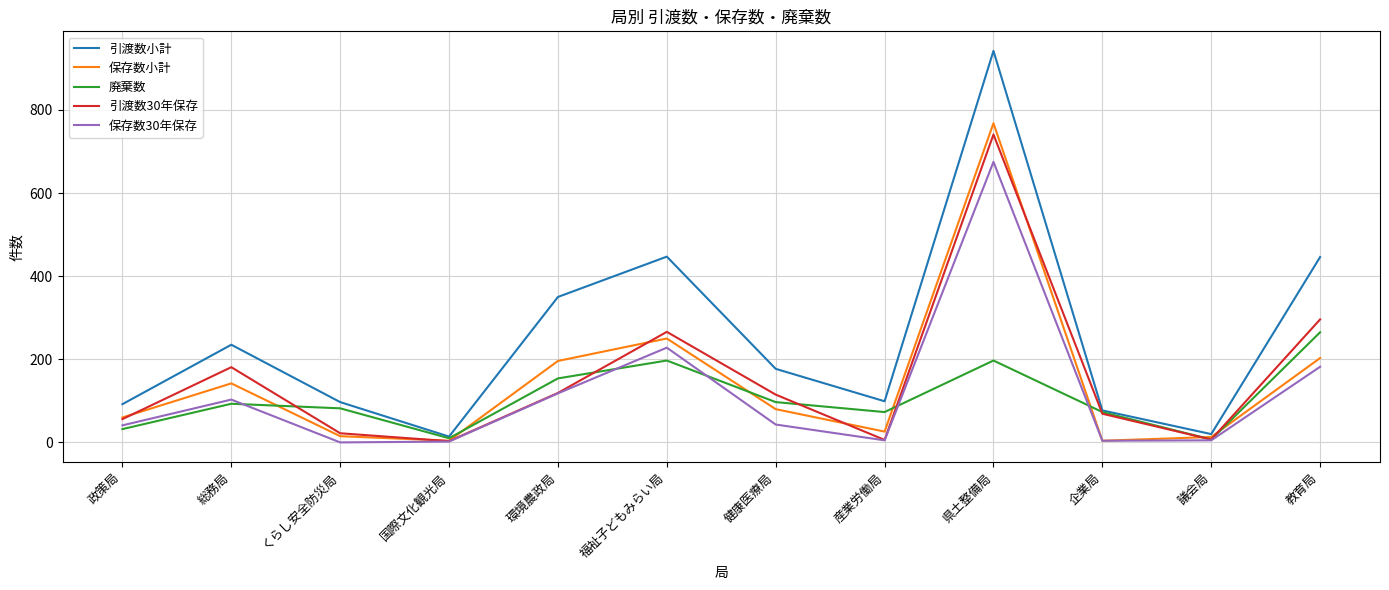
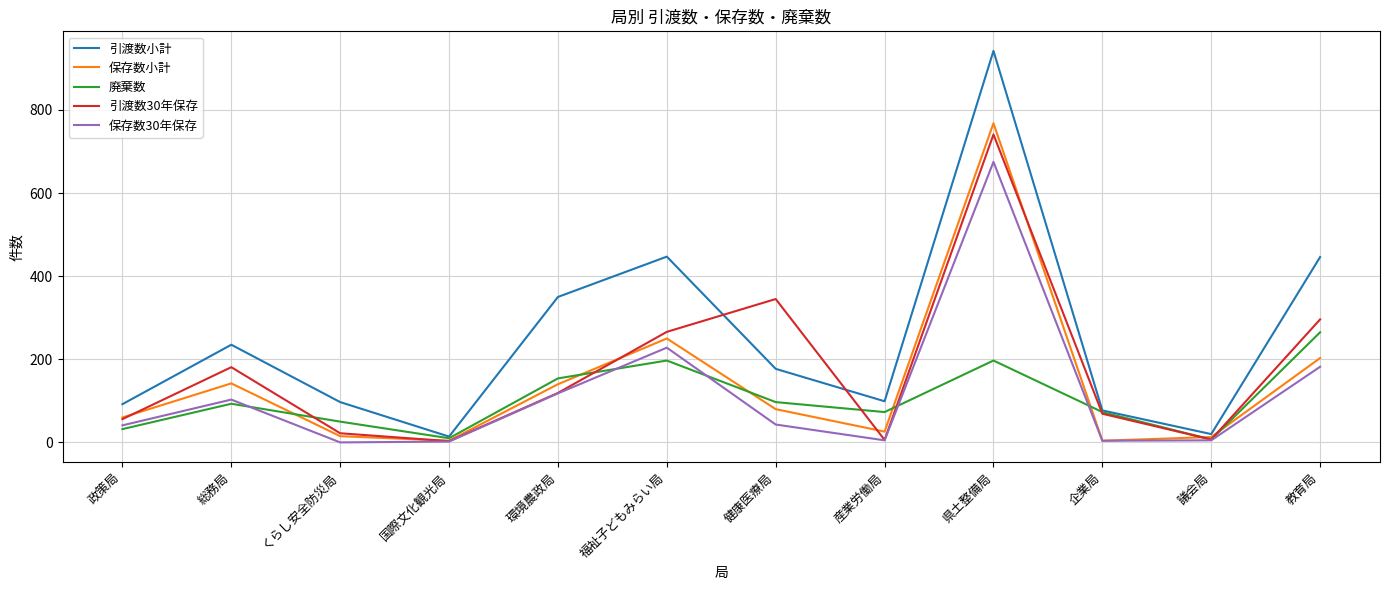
廃棄数, くらし安全防災局: 80 -> 50
保存数小計, 環境農政局: 200 -> 140
引渡数30年保存, 健康医療局: 120 -> 350
